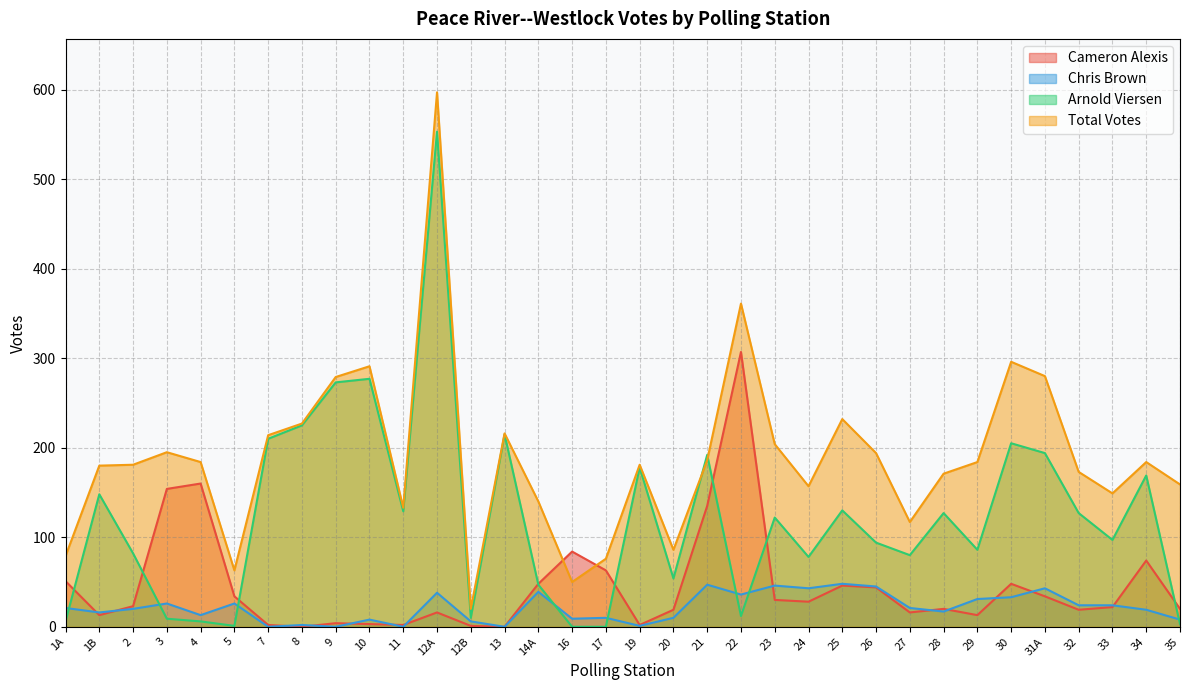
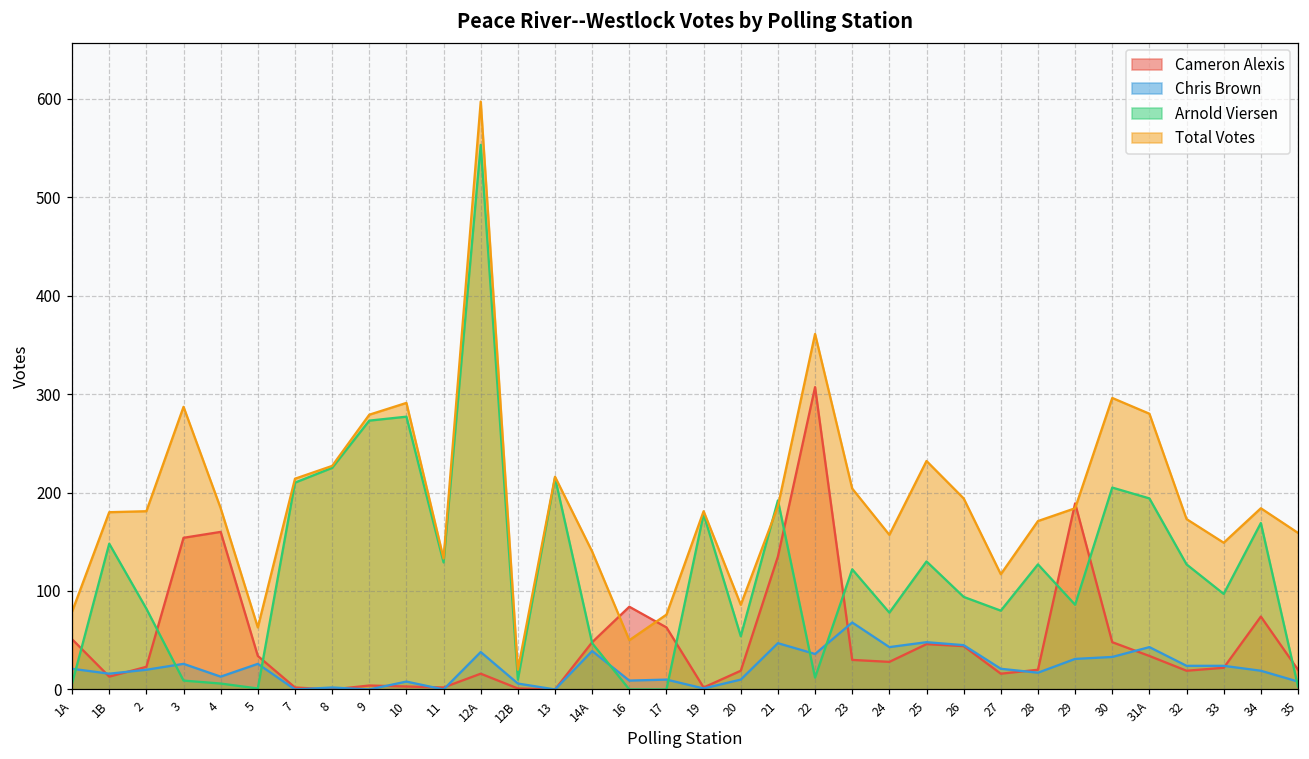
Total Votes, 3: 200 -> 290
Chris Brown, 23: 50 -> 70
Cameron Alexis, 29: 10 -> 190
